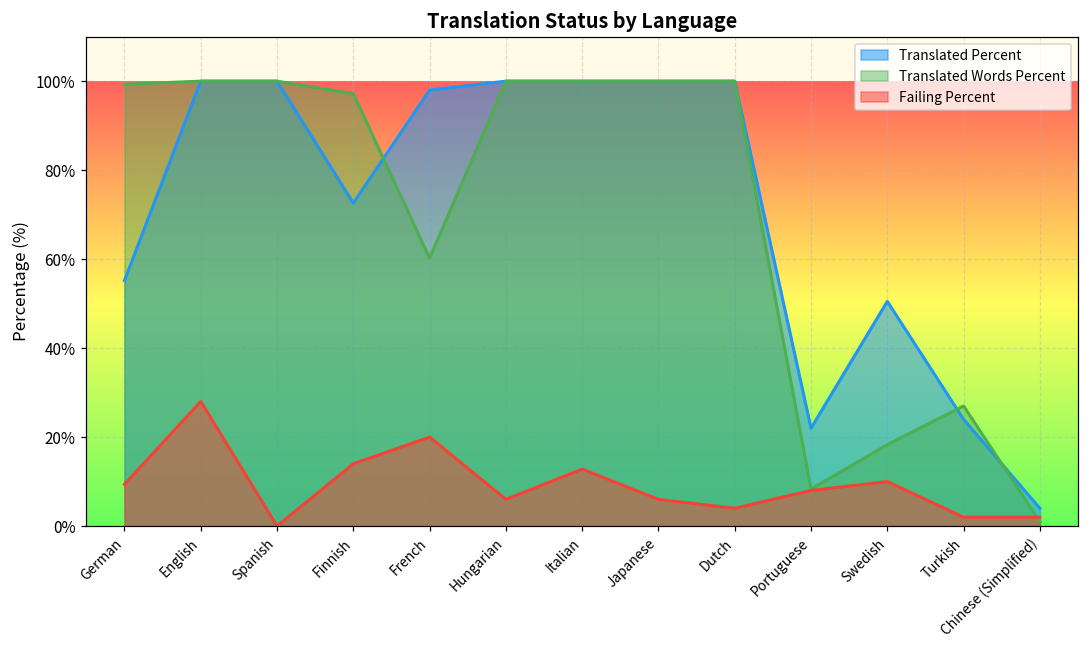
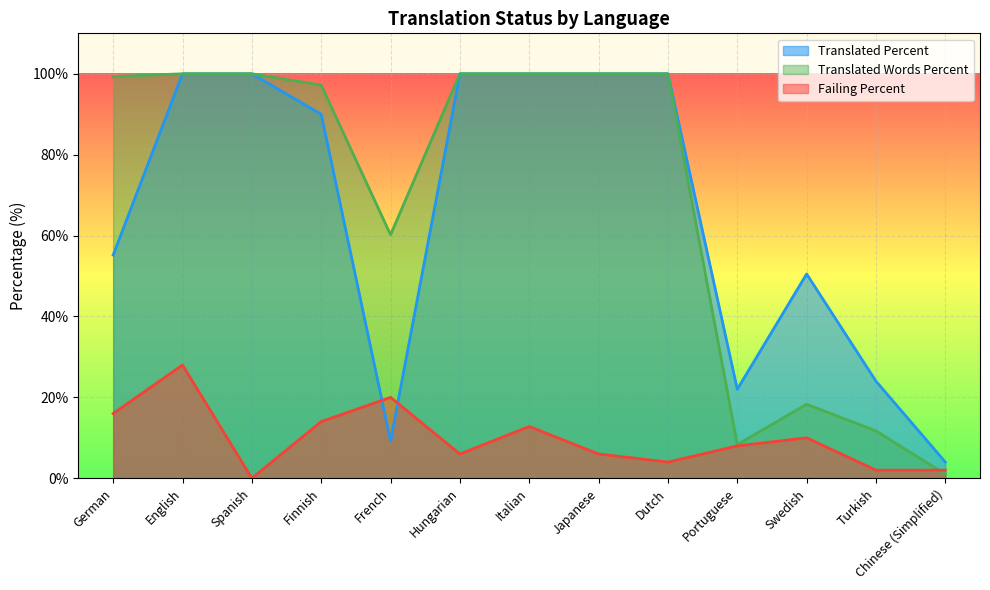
Failing Percent, German: 9% -> 16%
Translated Percent, Finnish: 73% -> 90%
Translated Percent, French: 98% -> 9%
Translated Words Percent, Turkish: 27% -> 12%
